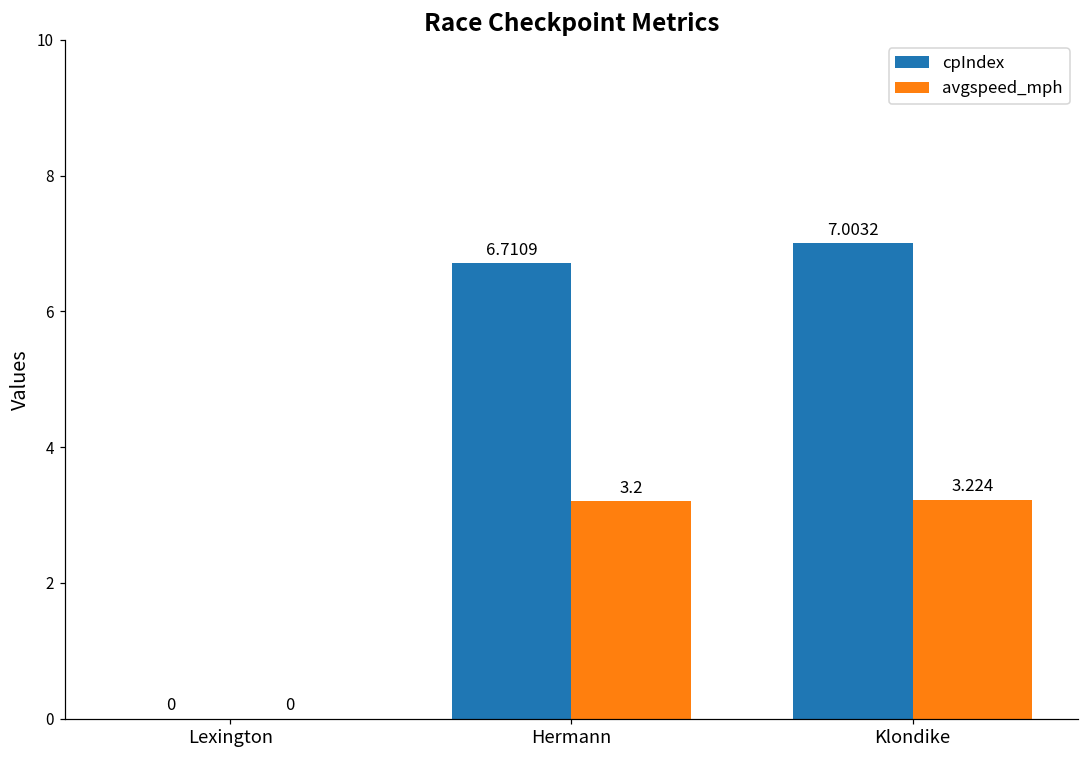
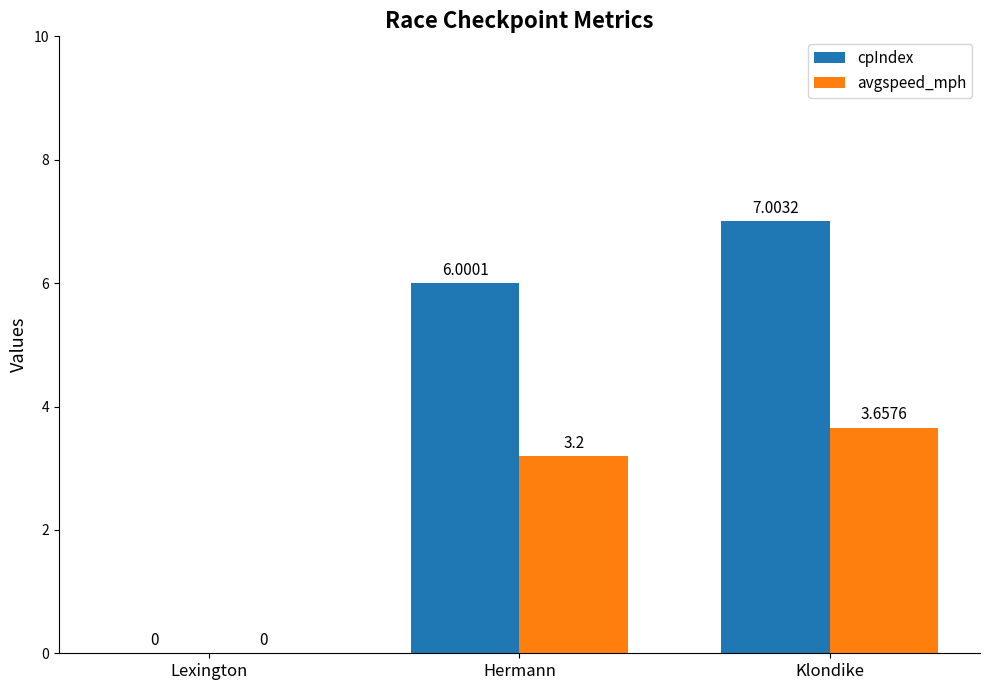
cpIndex, Hermann: 6.7109 -> 6.0001
avgspeed_mph, Klondike: 3.224 -> 3.6576
